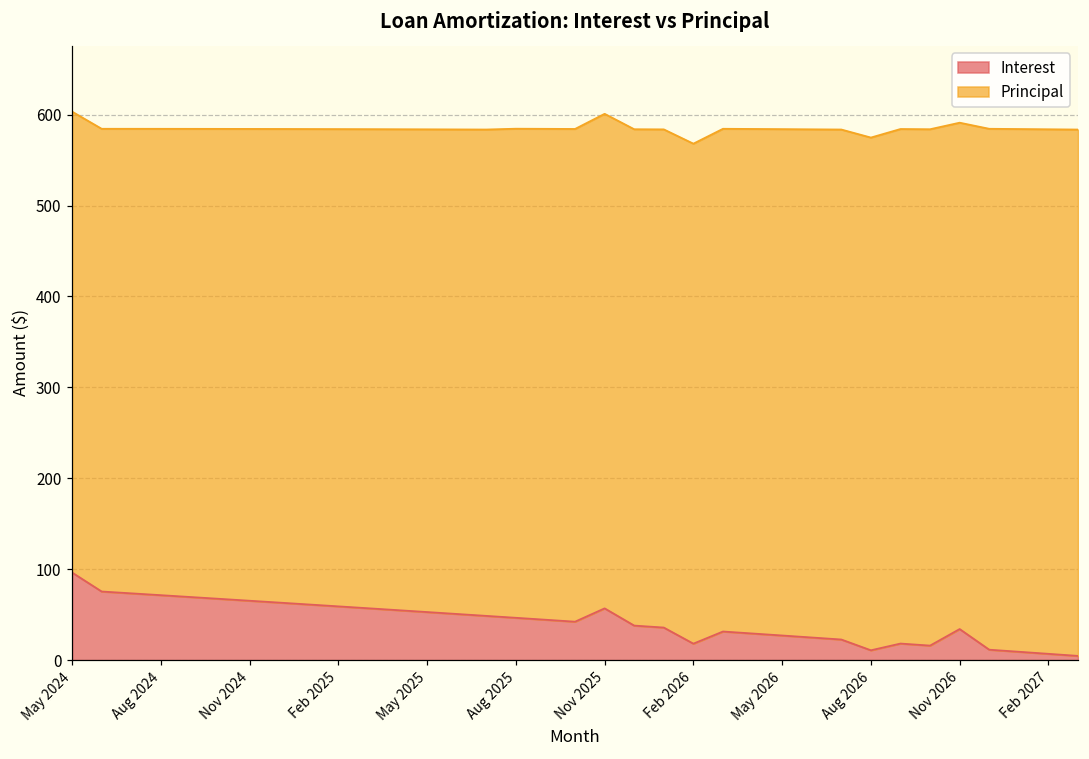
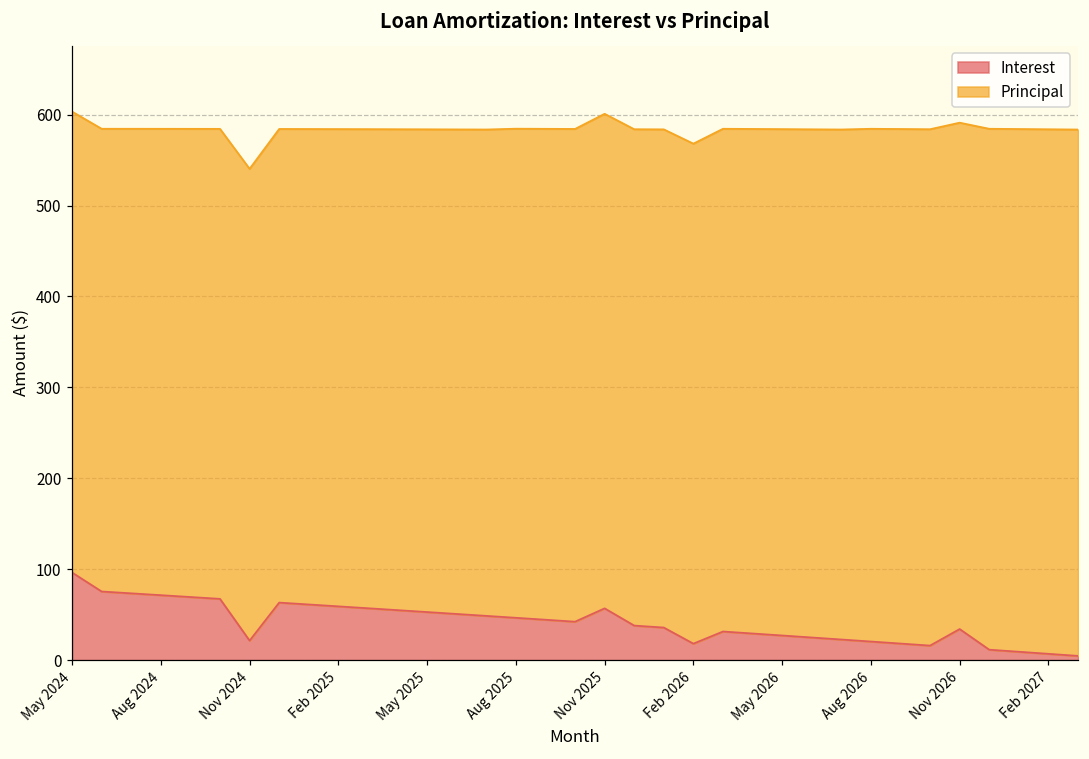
Interest, Nov 2024: 70 -> 20
Interest, Aug 2026: 10 -> 20
